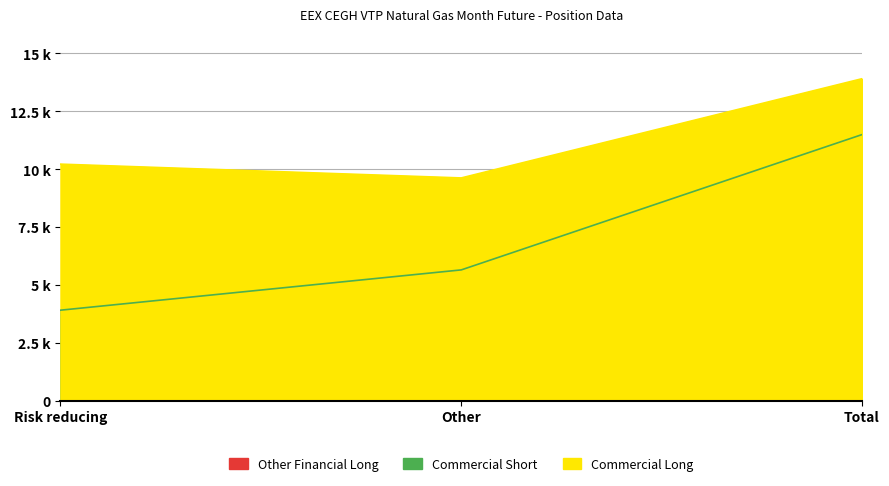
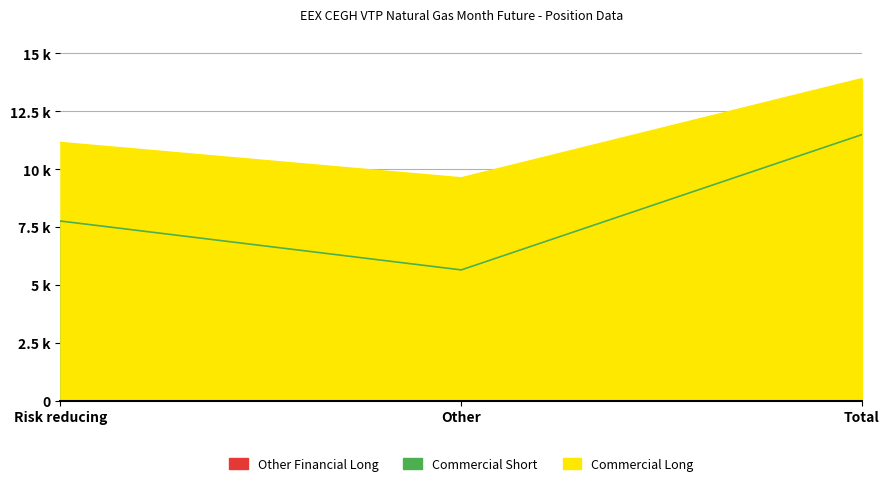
Commercial Short, Risk reducing: 3900 -> 7800
Commercial Long, Risk reducing: 10200 -> 11200
